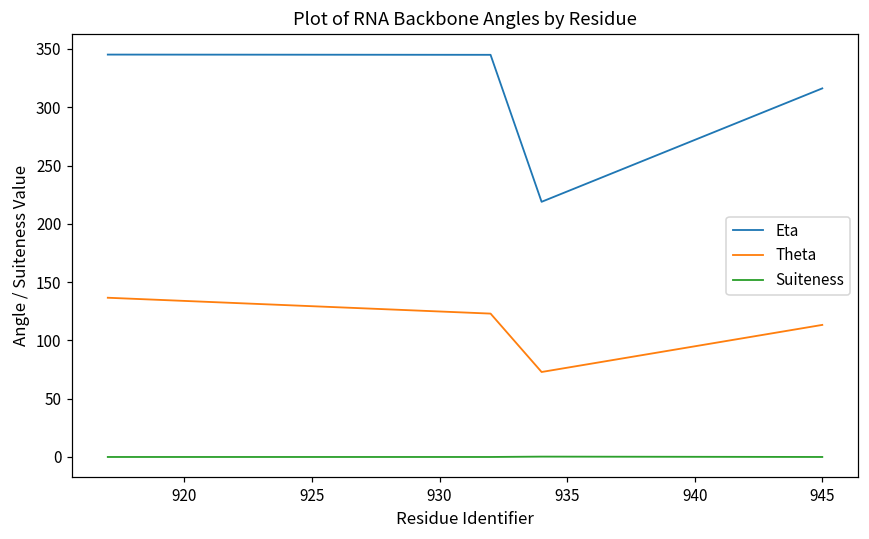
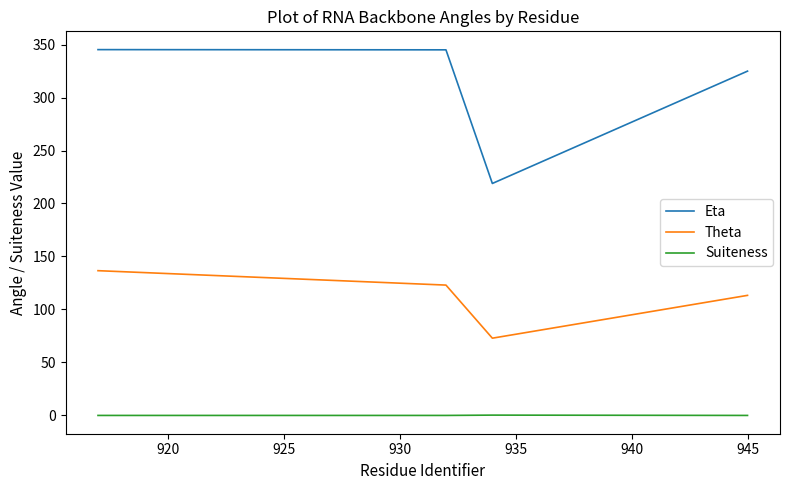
Eta, 945: 316 -> 325
